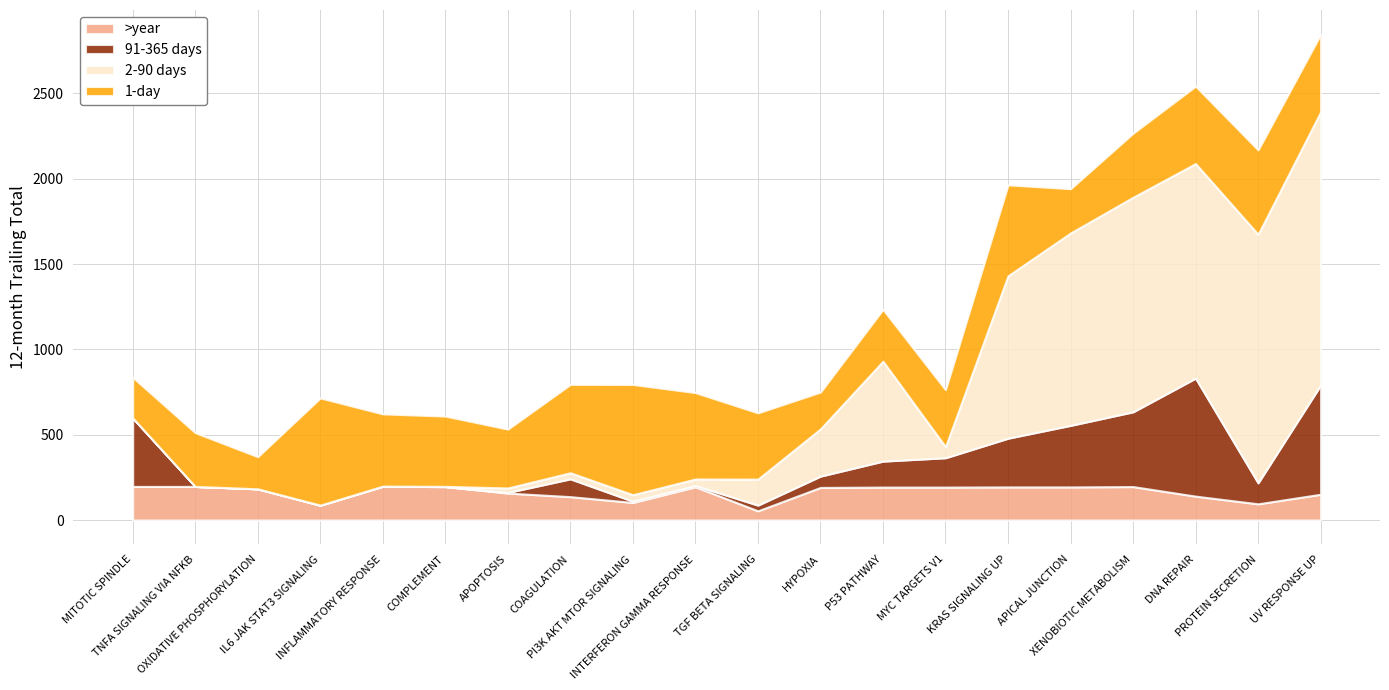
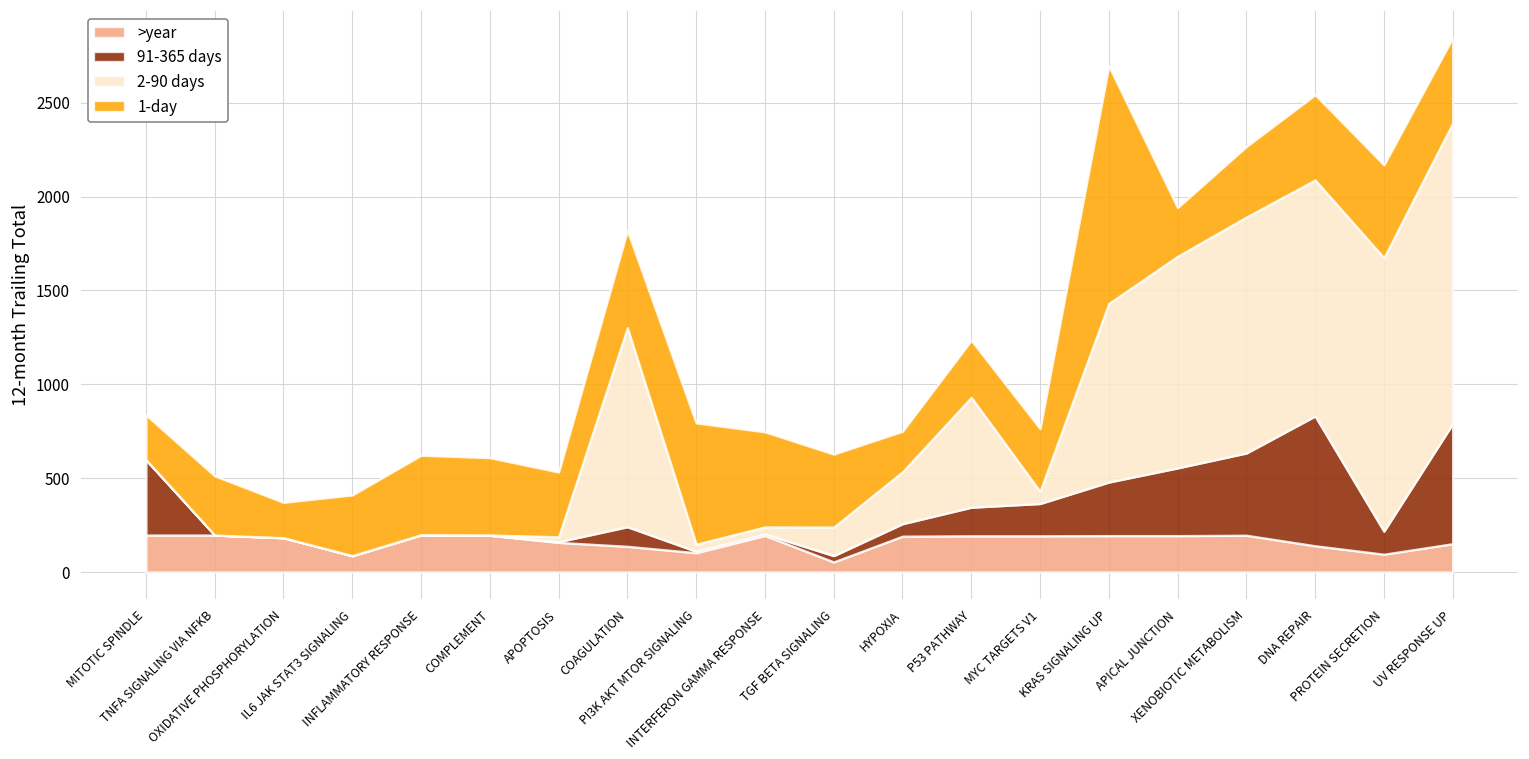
1-day, IL6 JAK STAT3 SIGNALING: 630 -> 320
2-90 days, COAGULATION: 40 -> 1060
1-day, KRAS SIGNALING UP: 530 -> 1270
